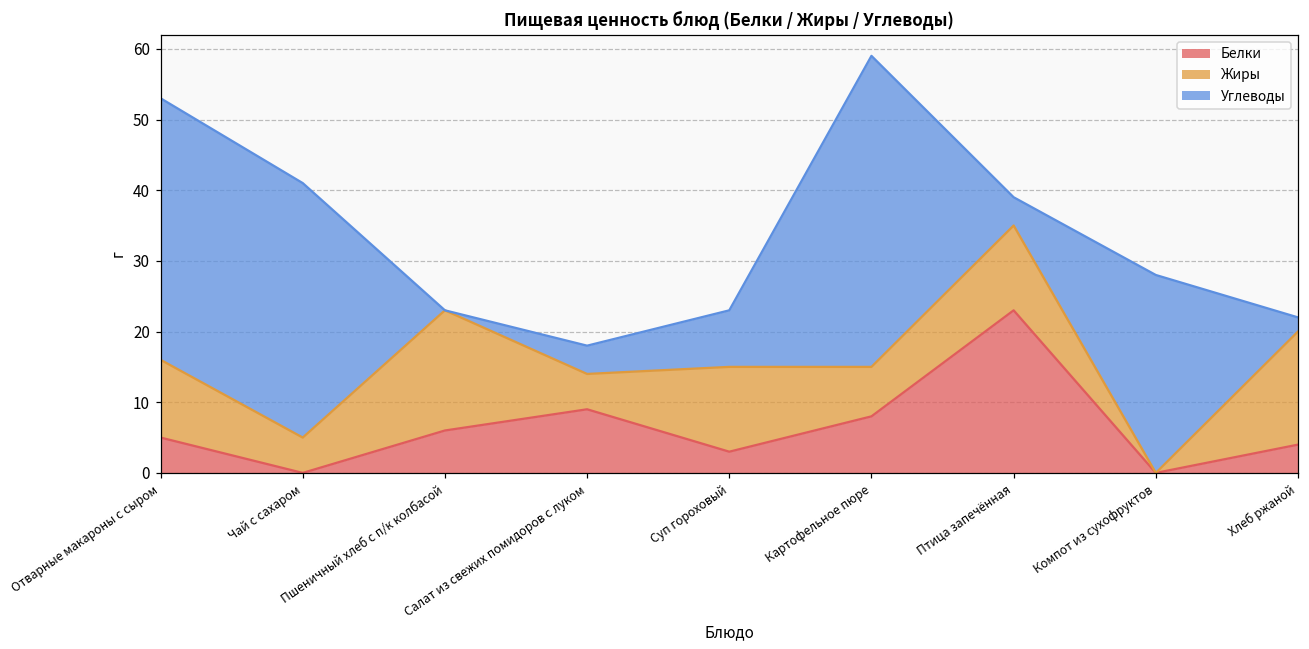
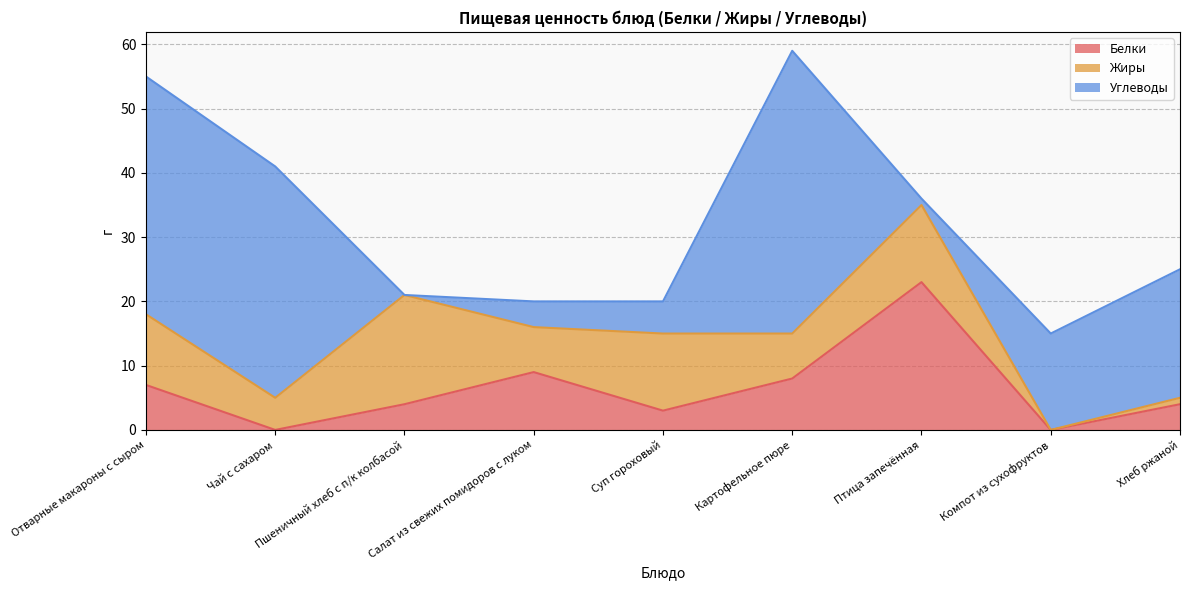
Белки, Отварные макароны с сыром: 5 -> 7
Белки, Пшеничный хлеб с п/к колбасой: 6 -> 4
Жиры, Салат из свежих помидоров с луком: 5 -> 7
Углеводы, Суп гороховый: 8 -> 5
Углеводы, Птица запечённая: 4 -> 1
Углеводы, Компот из сухофруктов: 28 -> 15
Жиры, Хлеб ржаной: 16 -> 1
Углеводы, Хлеб ржаной: 2 -> 20
